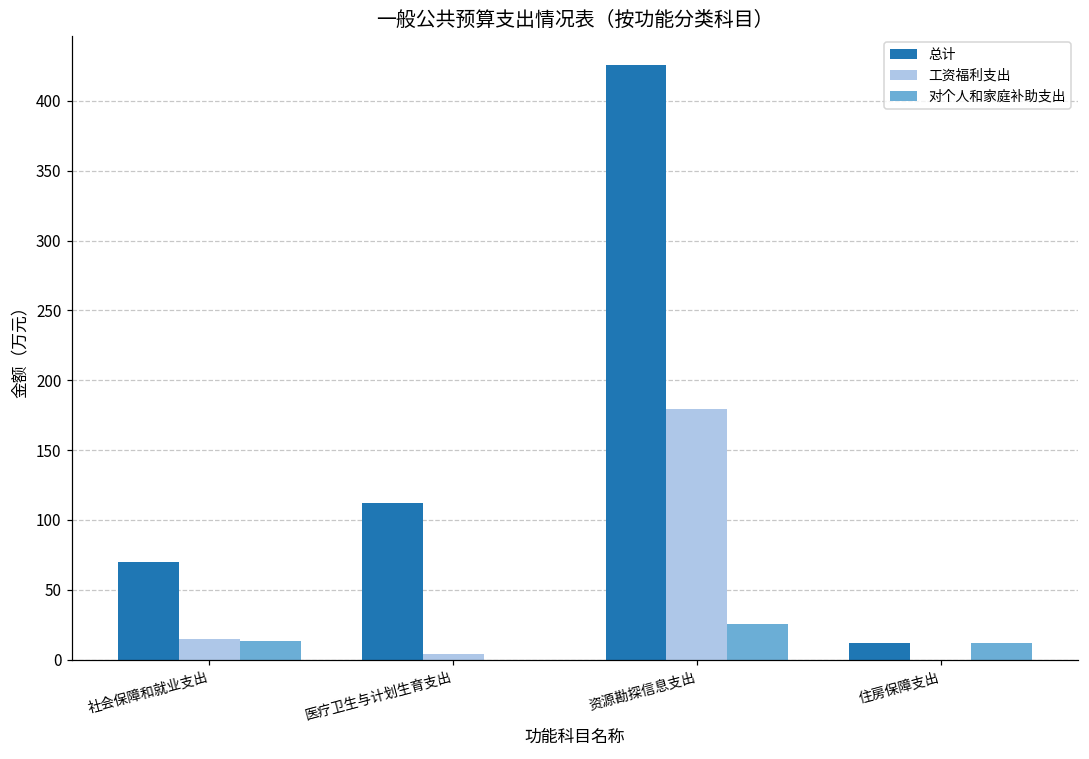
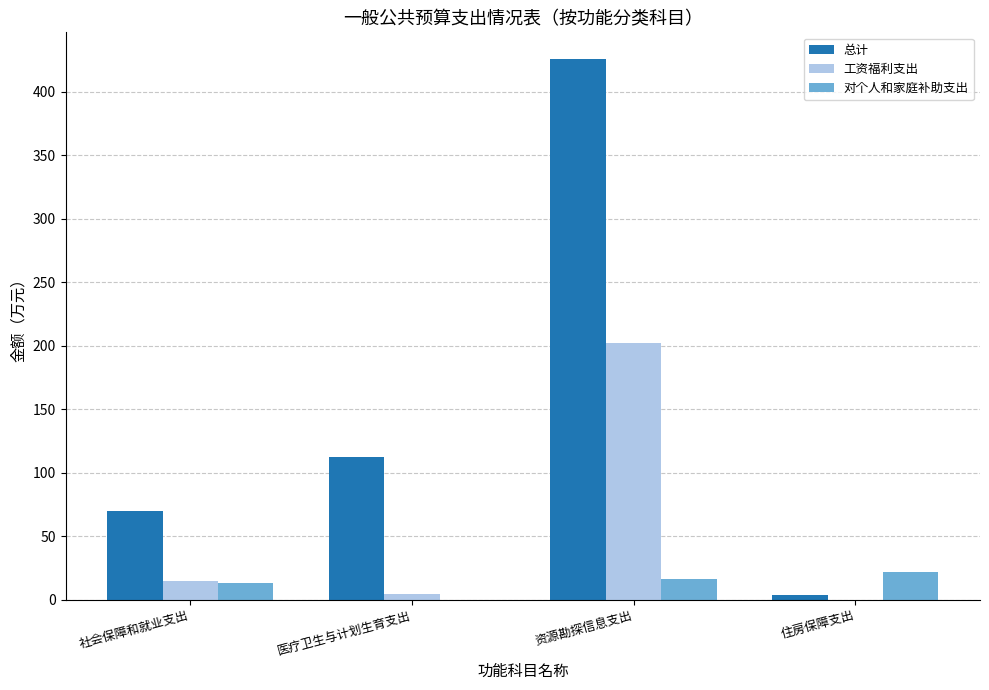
工资福利支出, 资源勘探信息支出: 179 -> 202
对个人和家庭补助支出, 资源勘探信息支出: 26 -> 16
总计, 住房保障支出: 12 -> 3
对个人和家庭补助支出, 住房保障支出: 12 -> 22
